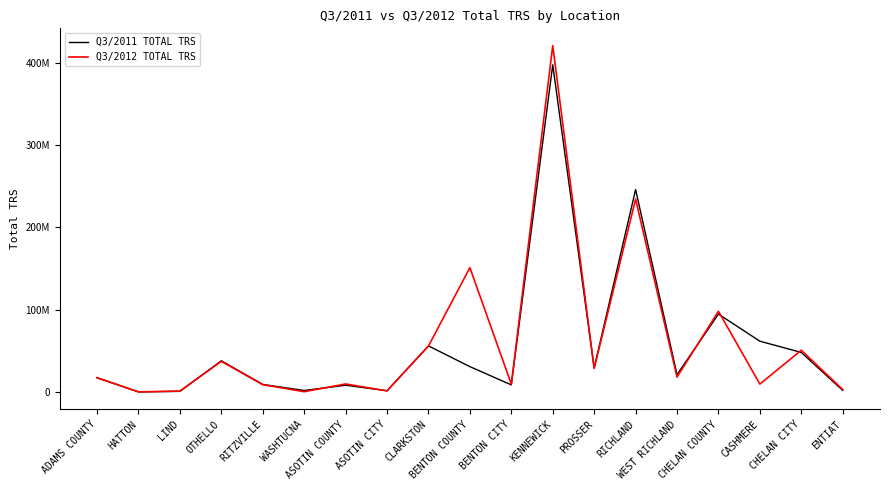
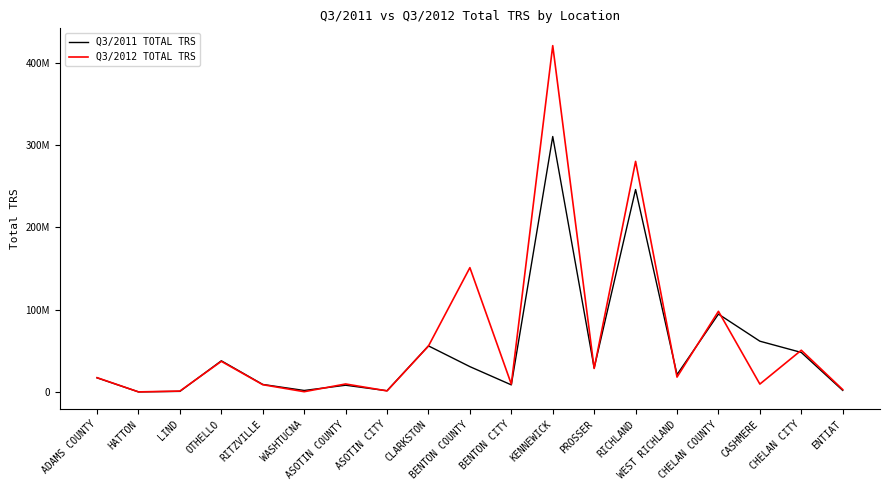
Q3/2011 TOTAL TRS, KENNEWICK: 400000000 -> 310000000
Q3/2012 TOTAL TRS, RICHLAND: 230000000 -> 280000000
